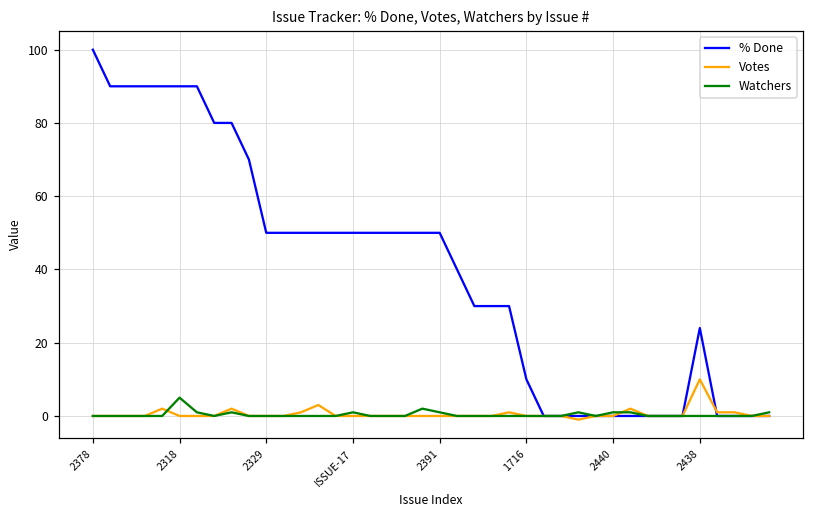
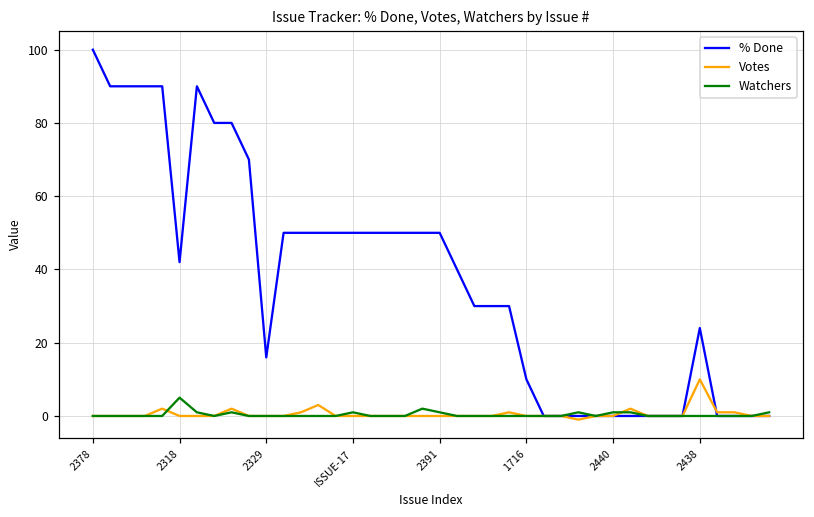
% Done, 2318: 90 -> 42
% Done, 2329: 50 -> 16
